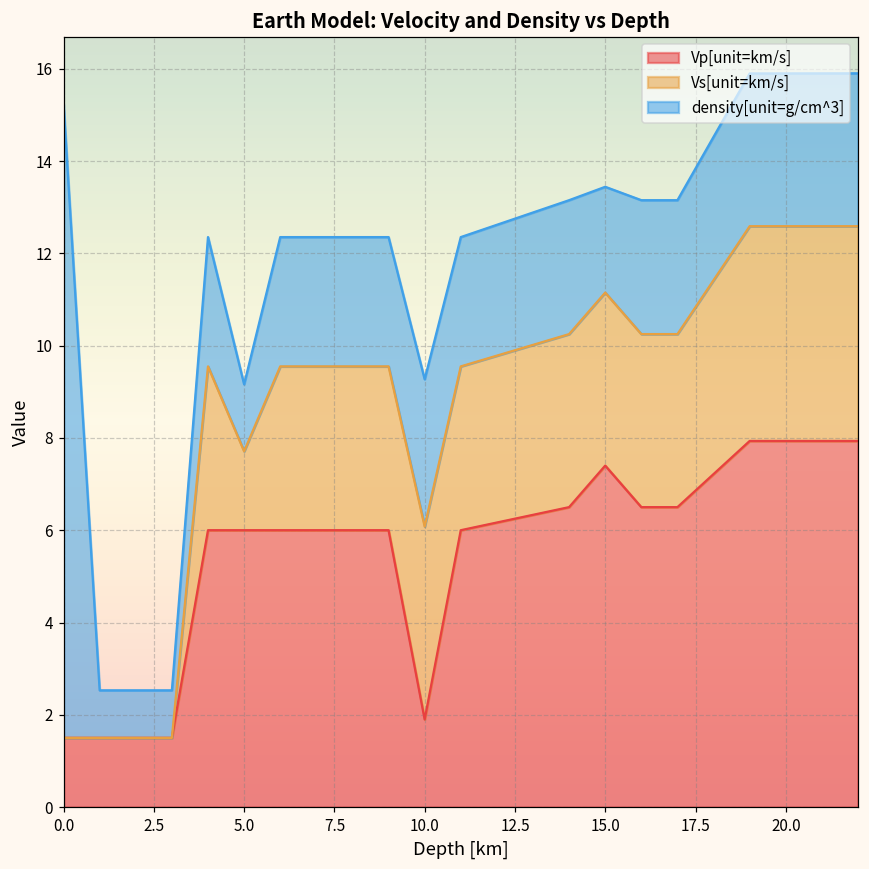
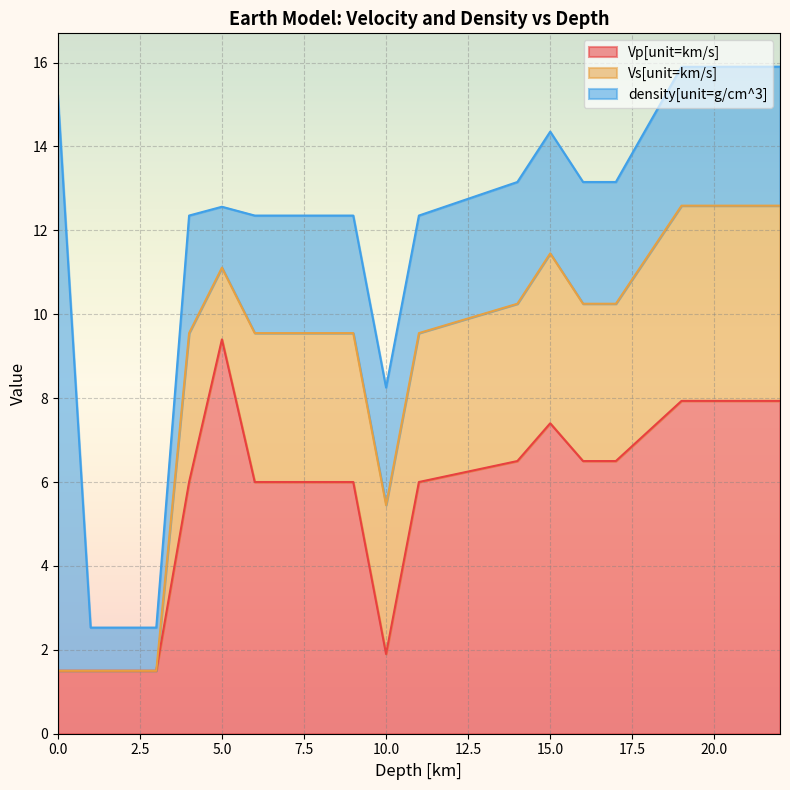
Vp[unit=km/s], 5.0: 6.0 -> 9.4
Vs[unit=km/s], 10.0: 4.2 -> 3.5
density[unit=g/cm^3], 10.0: 3.2 -> 2.8
Vs[unit=km/s], 15.0: 3.8 -> 4.0
density[unit=g/cm^3], 15.0: 2.3 -> 2.9
